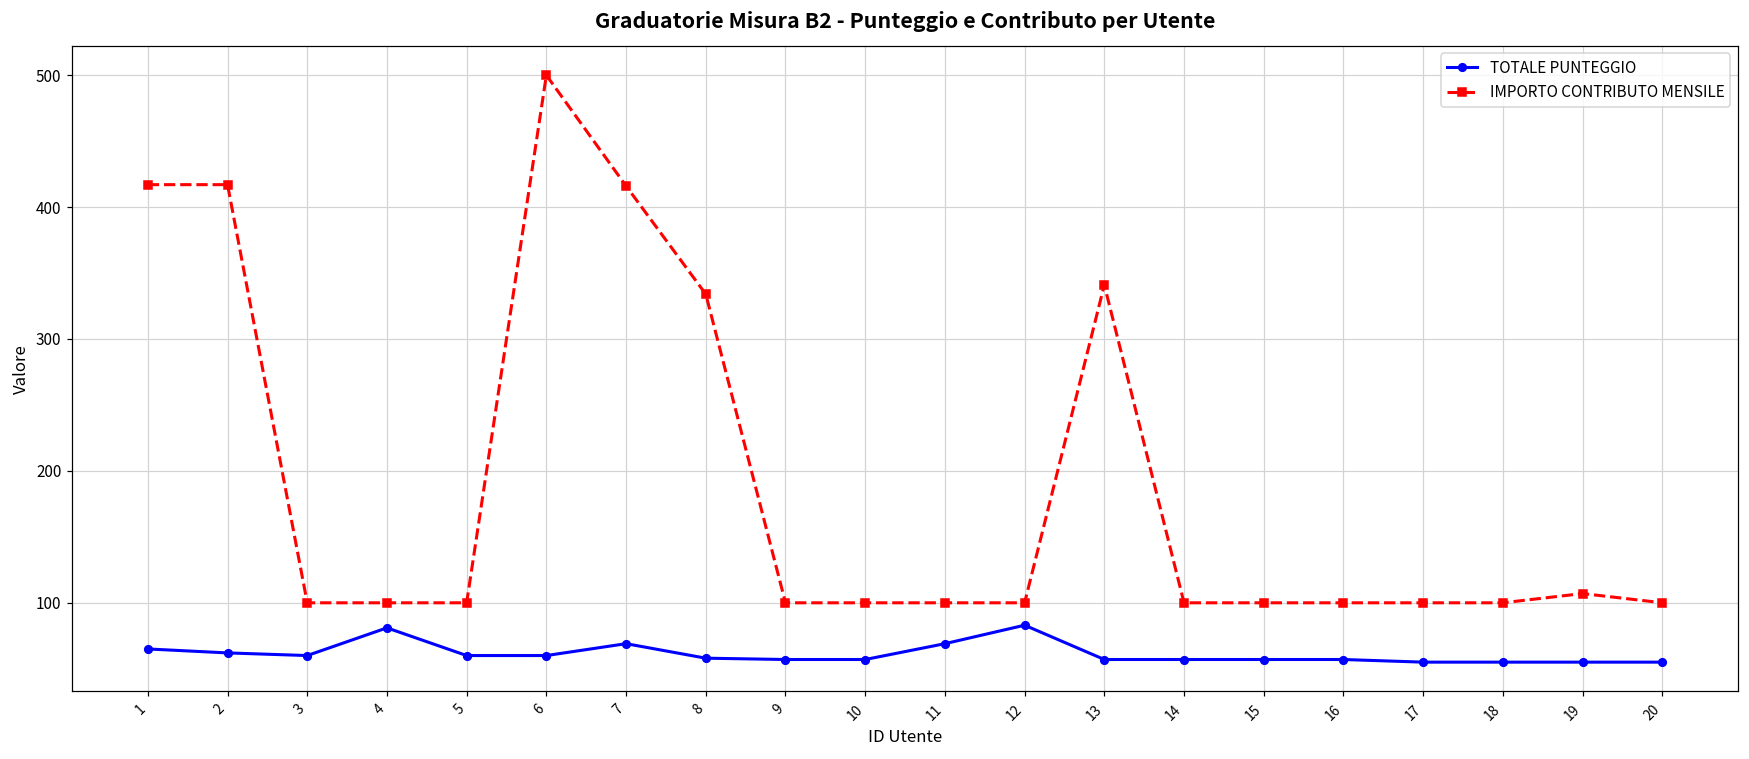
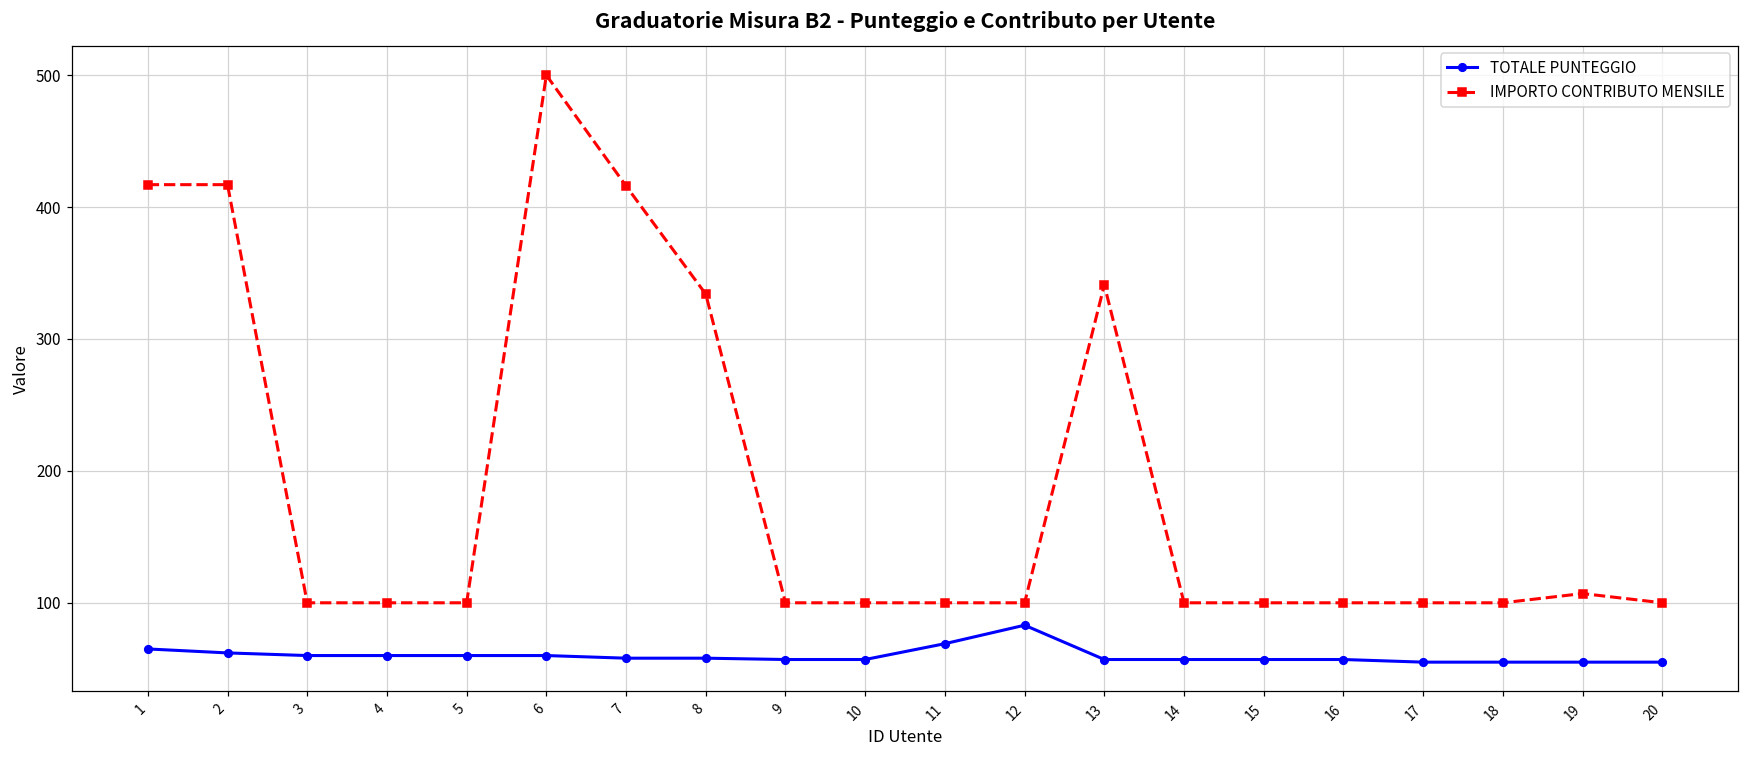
TOTALE PUNTEGGIO, 4: 81 -> 60
TOTALE PUNTEGGIO, 7: 69 -> 58
